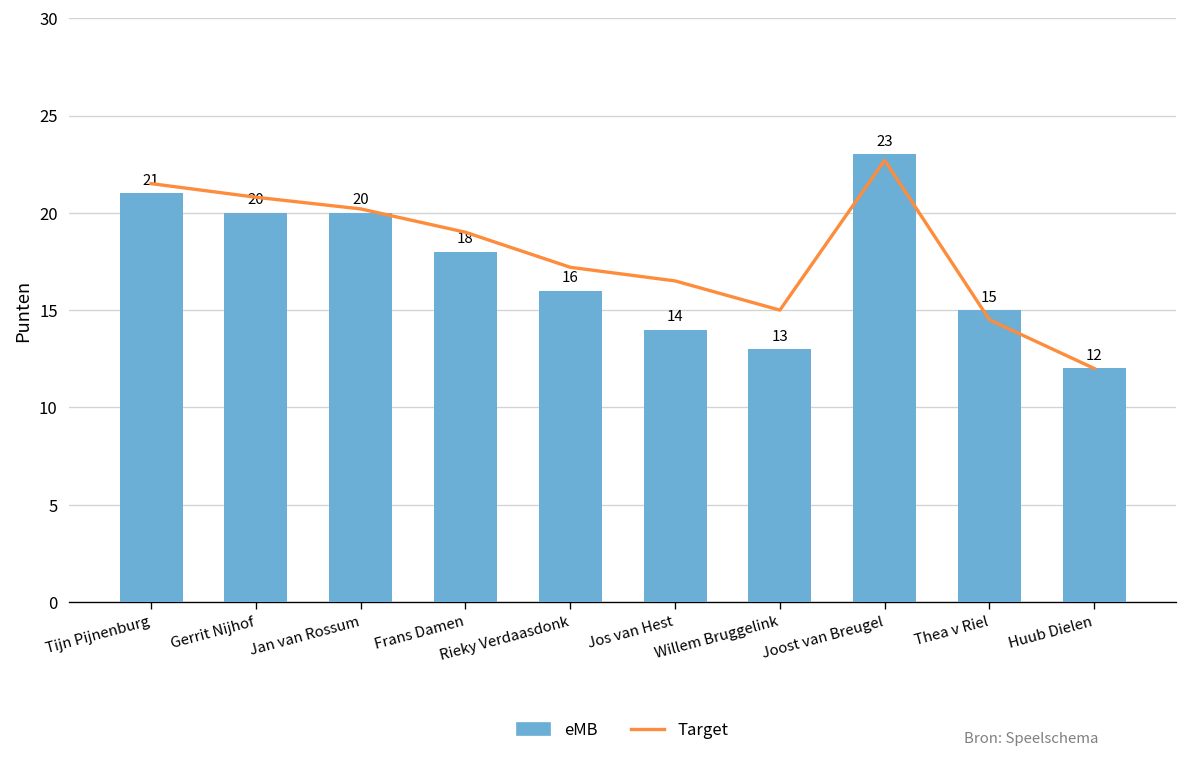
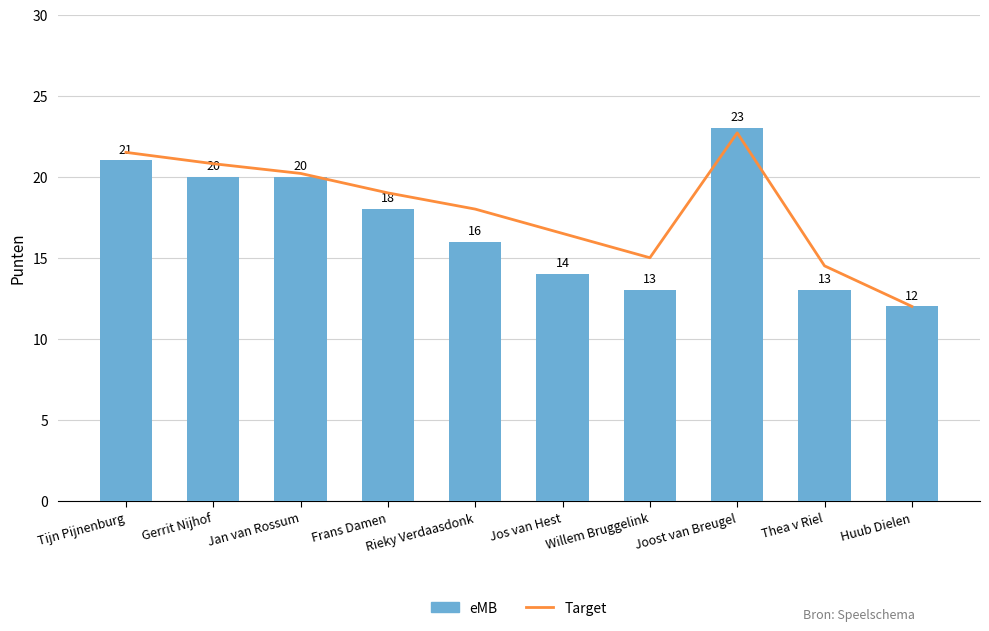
Target, Rieky Verdaasdonk: 17.2 -> 18.0
eMB, Thea v Riel: 15 -> 13
